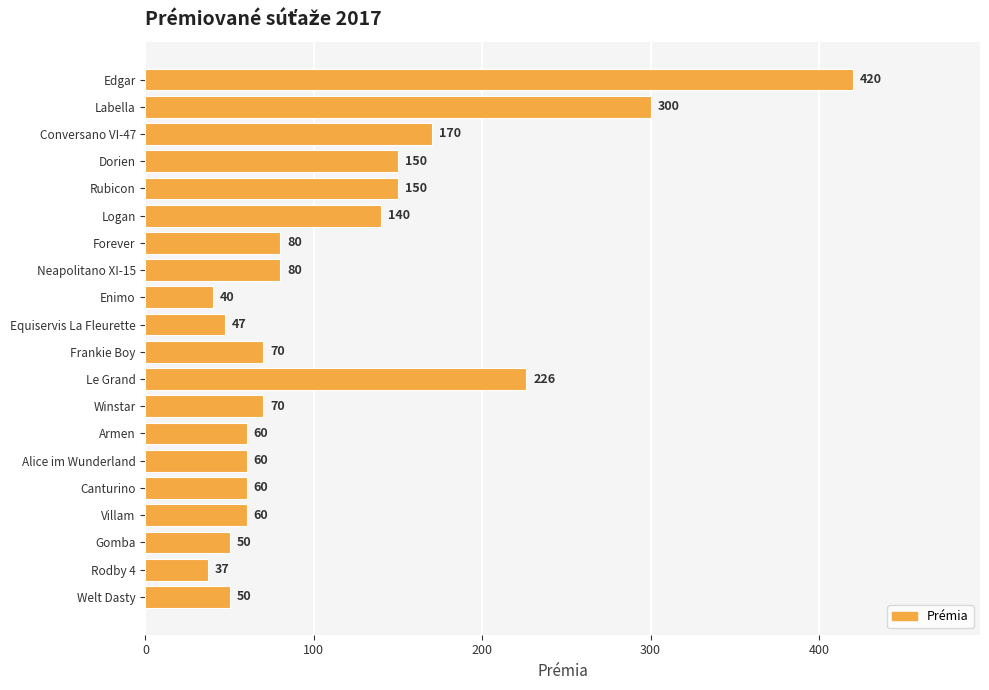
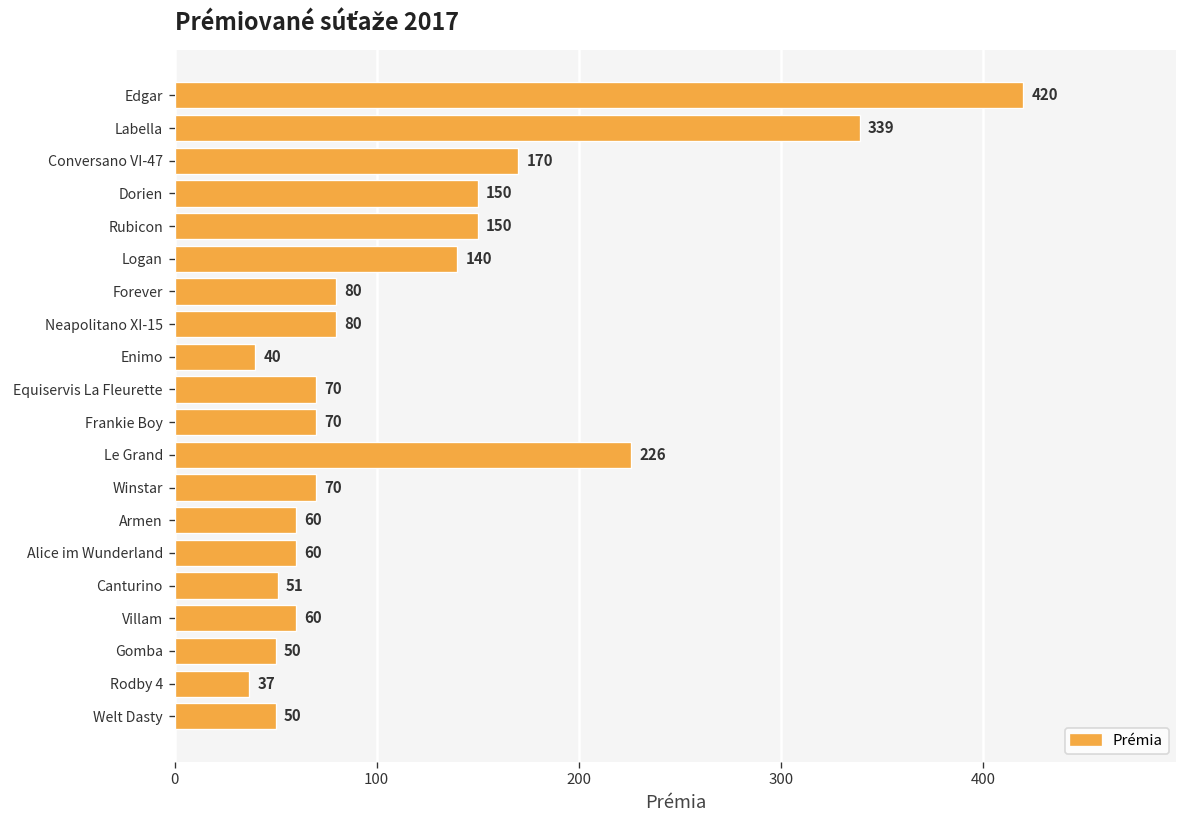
Labella: 300 -> 339
Equiservis La Fleurette: 47 -> 70
Canturino: 60 -> 51
